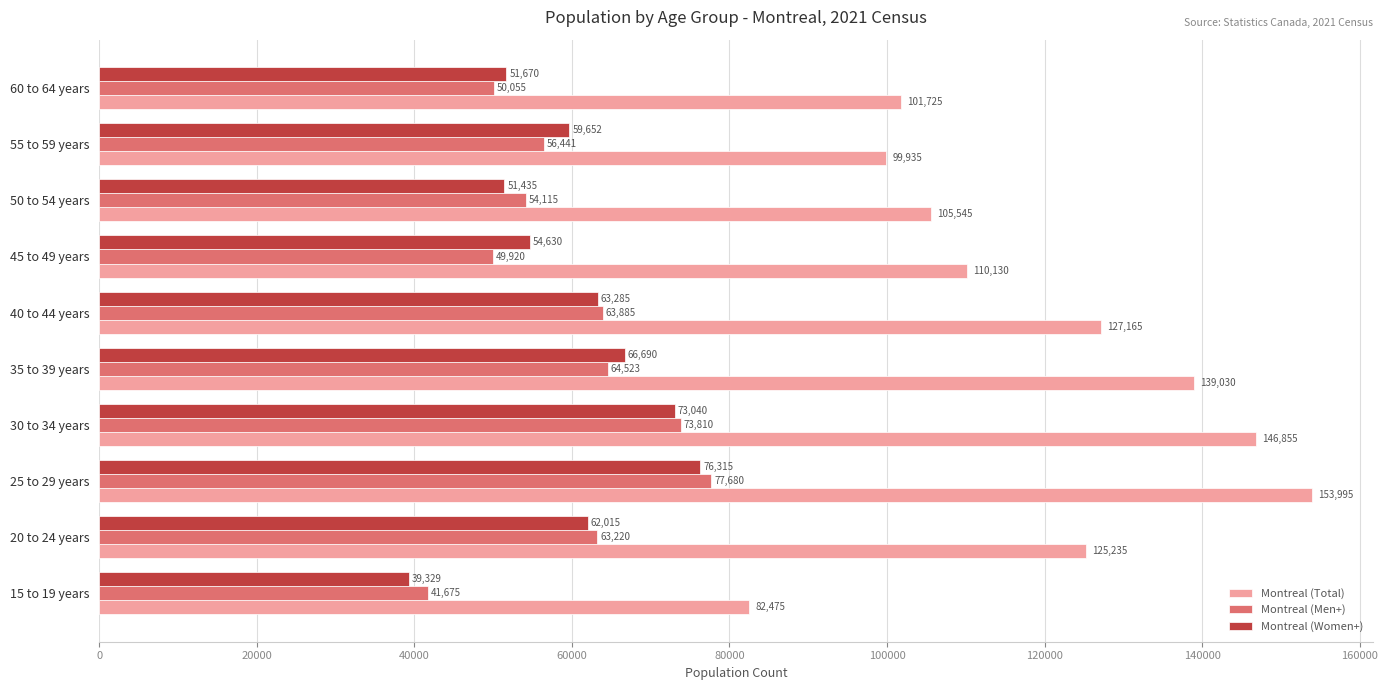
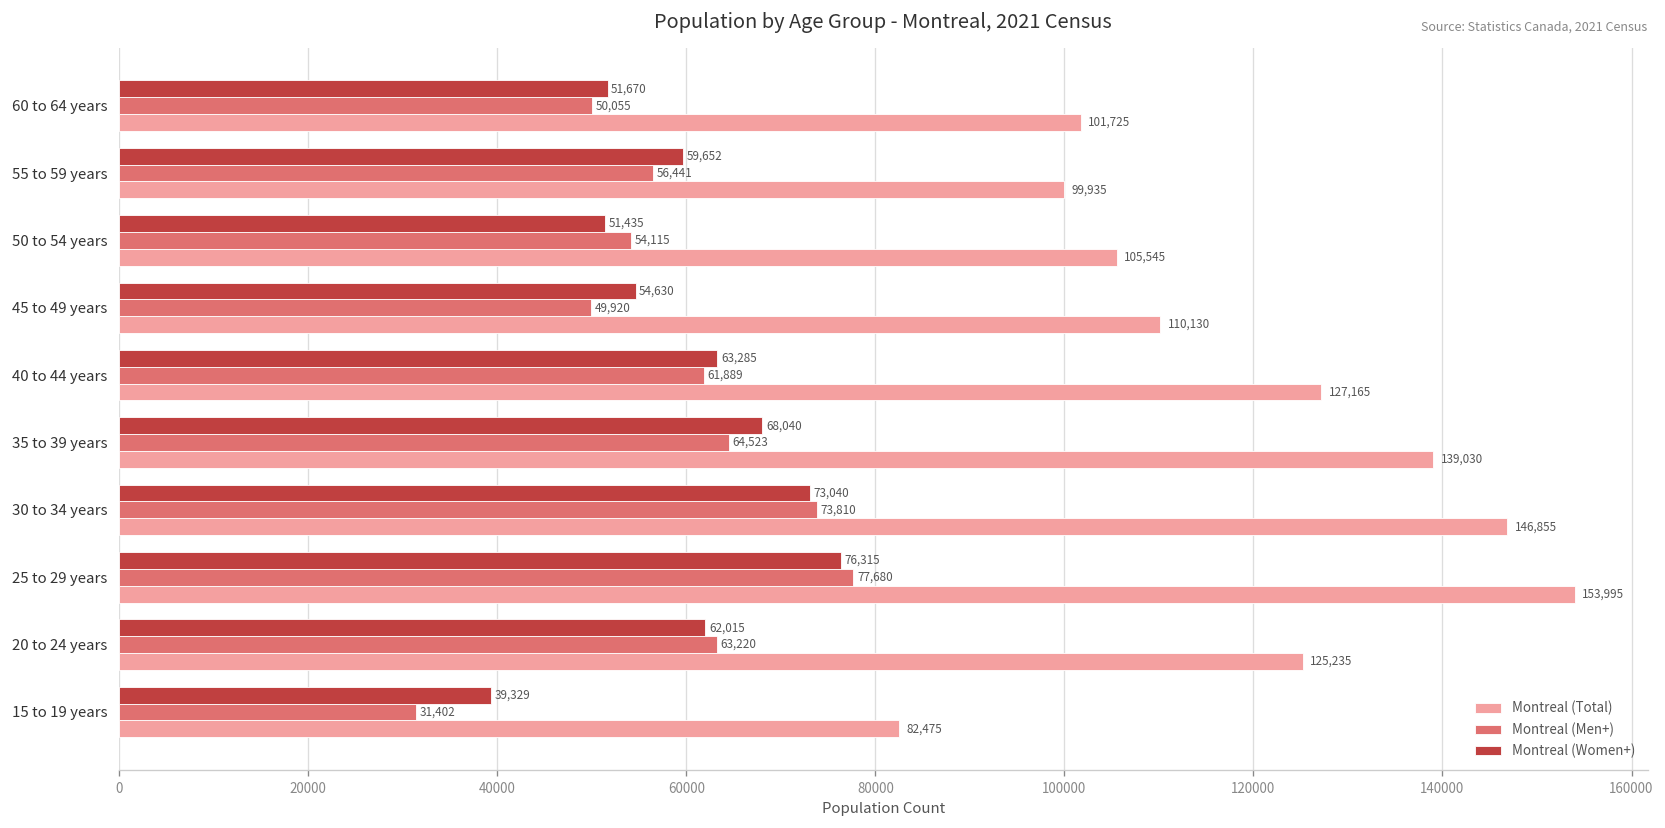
Montreal (Men+), 40 to 44 years: 63,885 -> 61,889
Montreal (Women+), 35 to 39 years: 66,690 -> 68,040
Montreal (Men+), 15 to 19 years: 41,675 -> 31,402
